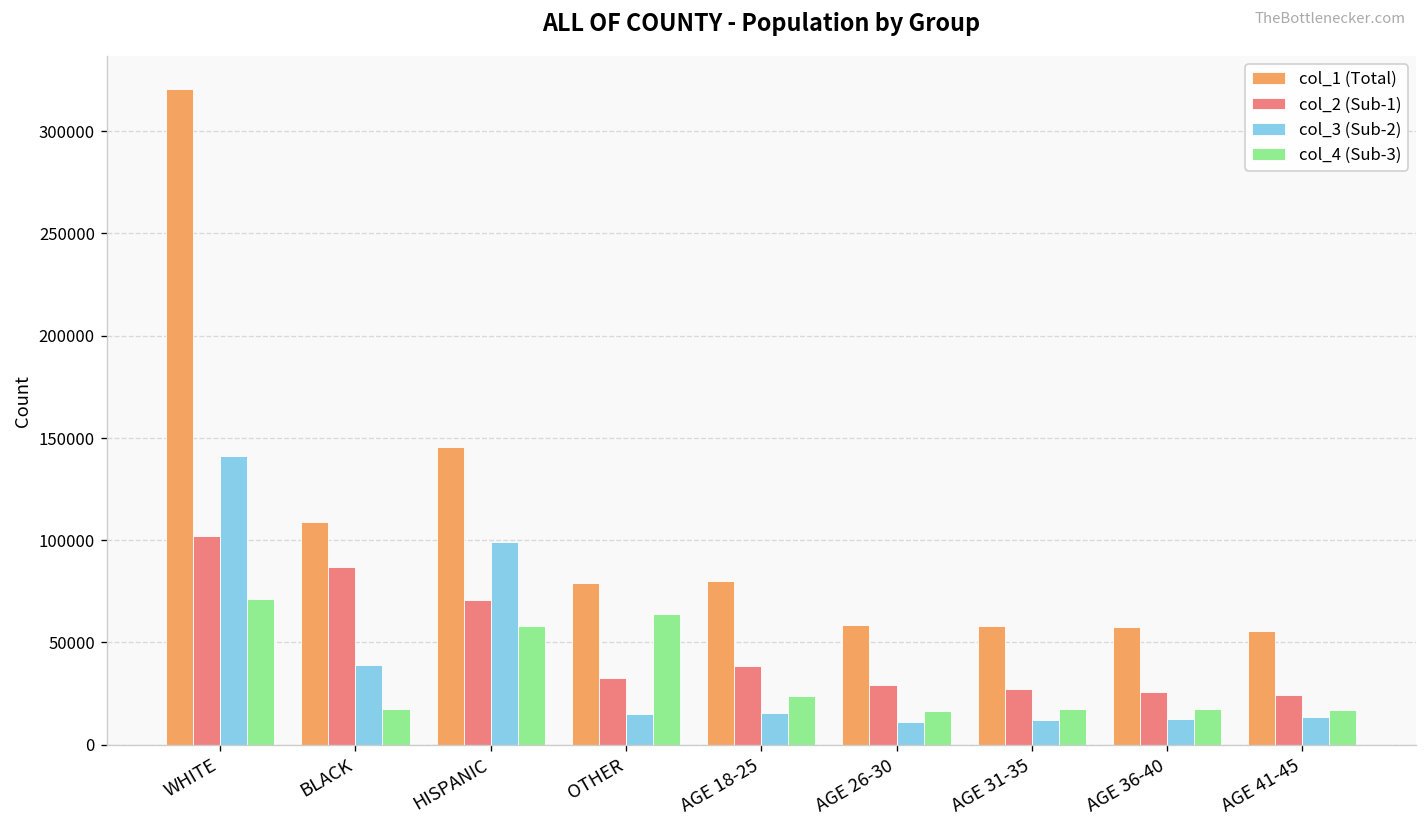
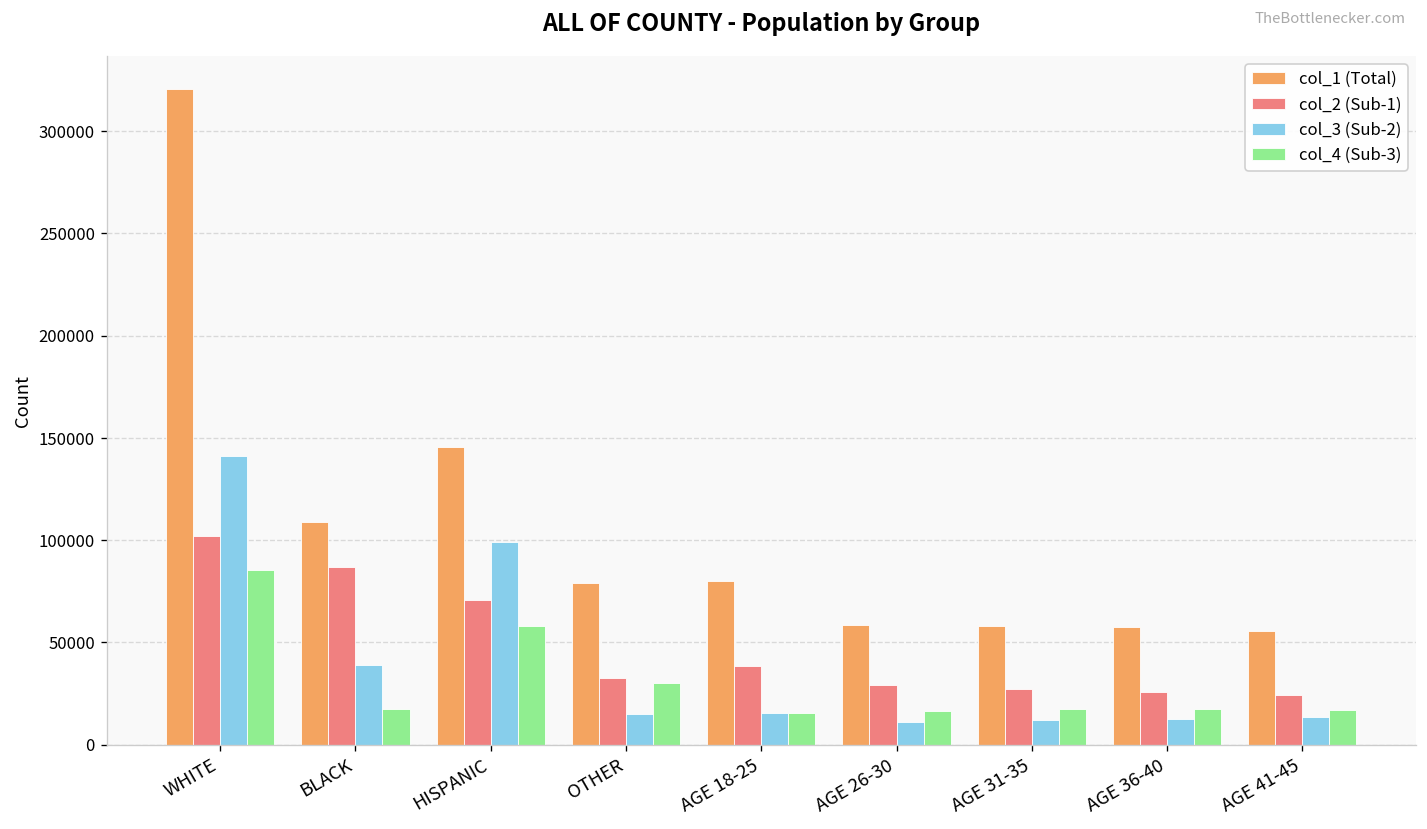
col_4 (Sub-3), WHITE: 71000 -> 85000
col_4 (Sub-3), OTHER: 64000 -> 30000
col_4 (Sub-3), AGE 18-25: 24000 -> 16000
